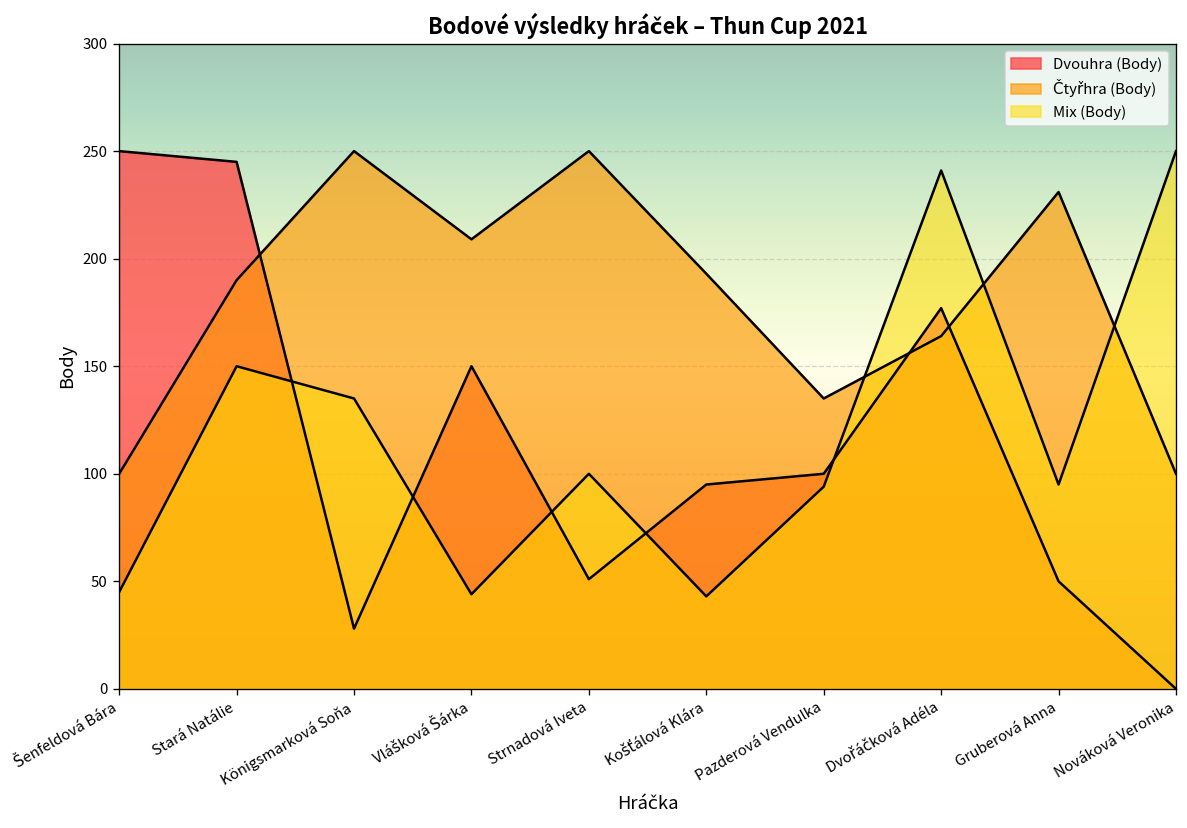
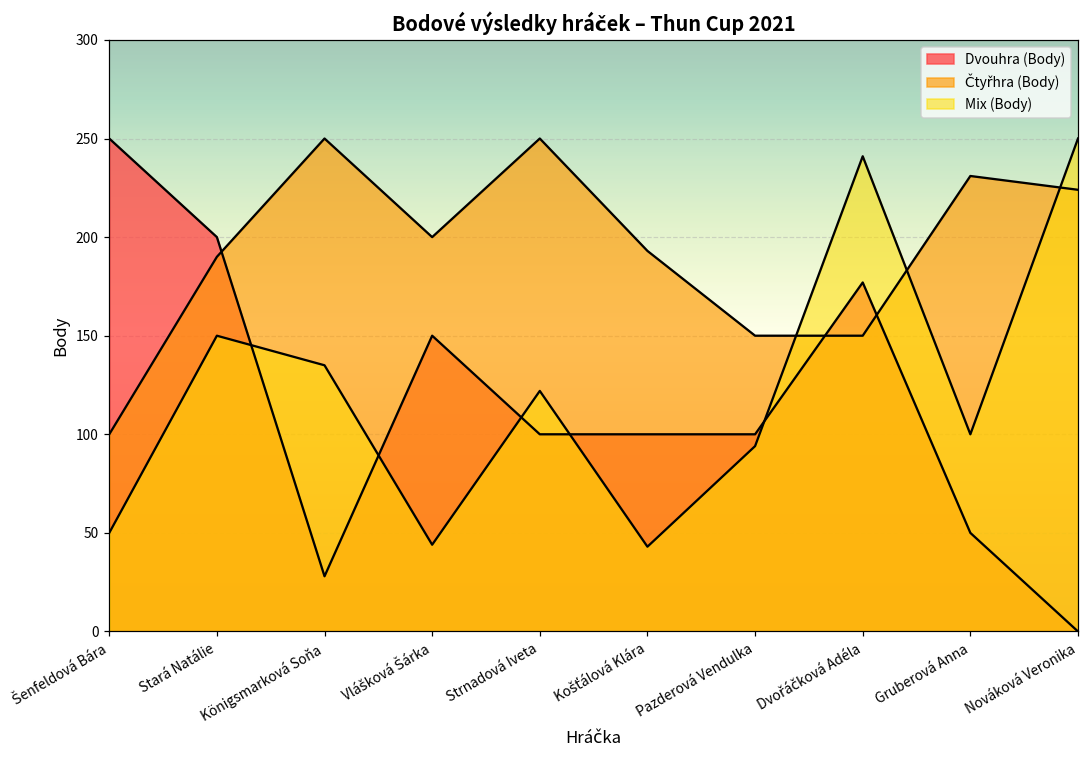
Mix (Body), Šenfeldová Bára: 45 -> 50
Dvouhra (Body), Stará Natálie: 245 -> 200
Čtyřhra (Body), Vlášková Šárka: 209 -> 200
Dvouhra (Body), Strnadová Iveta: 51 -> 100
Mix (Body), Strnadová Iveta: 100 -> 122
Dvouhra (Body), Košťálová Klára: 95 -> 100
Čtyřhra (Body), Pazderová Vendulka: 135 -> 150
Čtyřhra (Body), Dvořáčková Adéla: 164 -> 150
Mix (Body), Gruberová Anna: 95 -> 100
Čtyřhra (Body), Nováková Veronika: 100 -> 224
